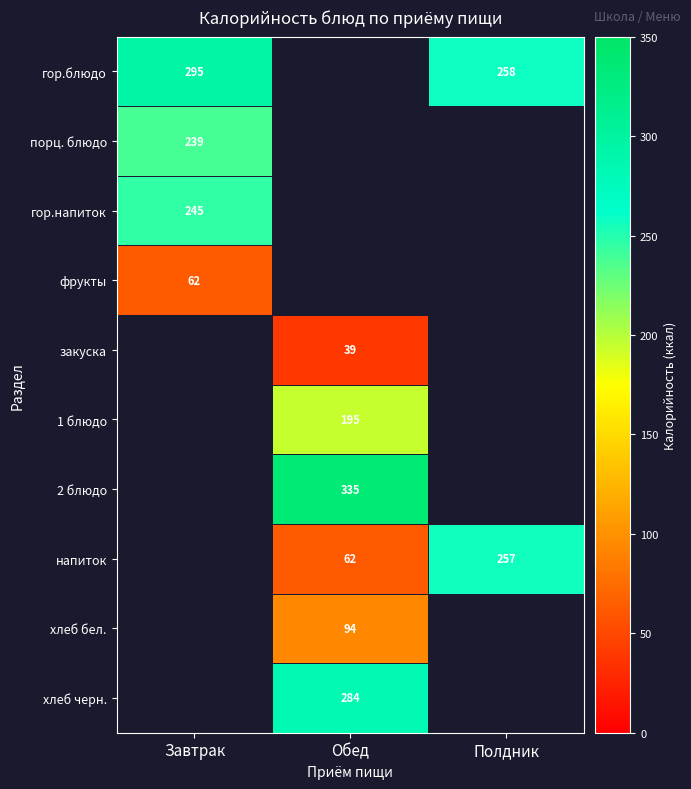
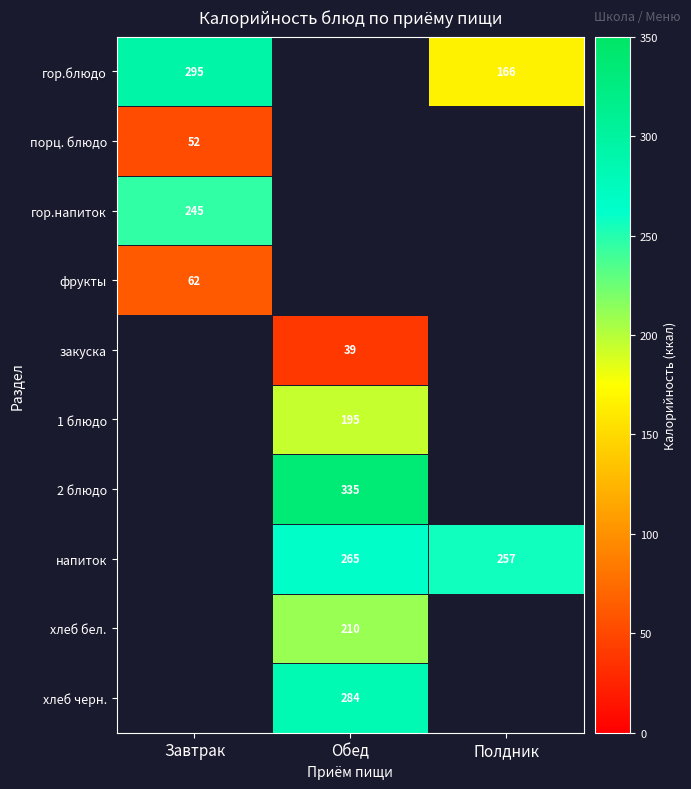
гор.блюдо, Полдник: 258 -> 166
порц. блюдо, Завтрак: 239 -> 52
напиток, Обед: 62 -> 265
хлеб бел., Обед: 94 -> 210
